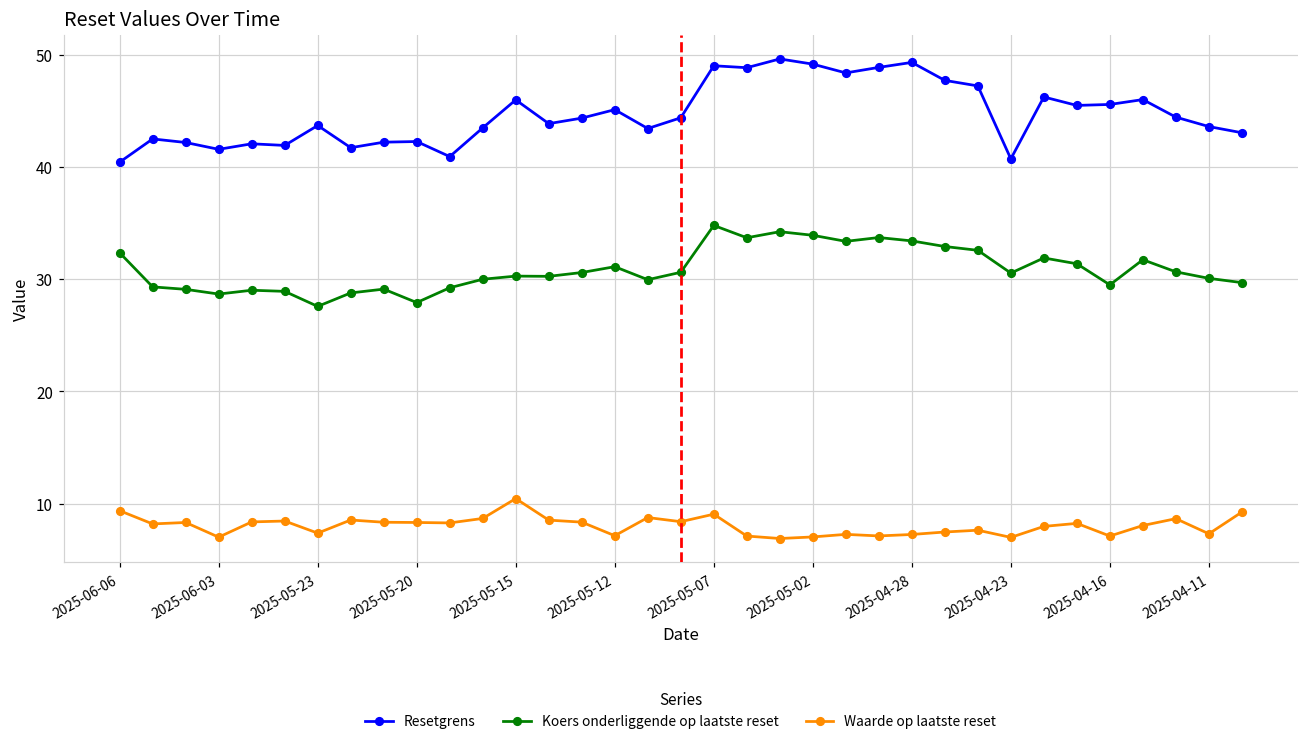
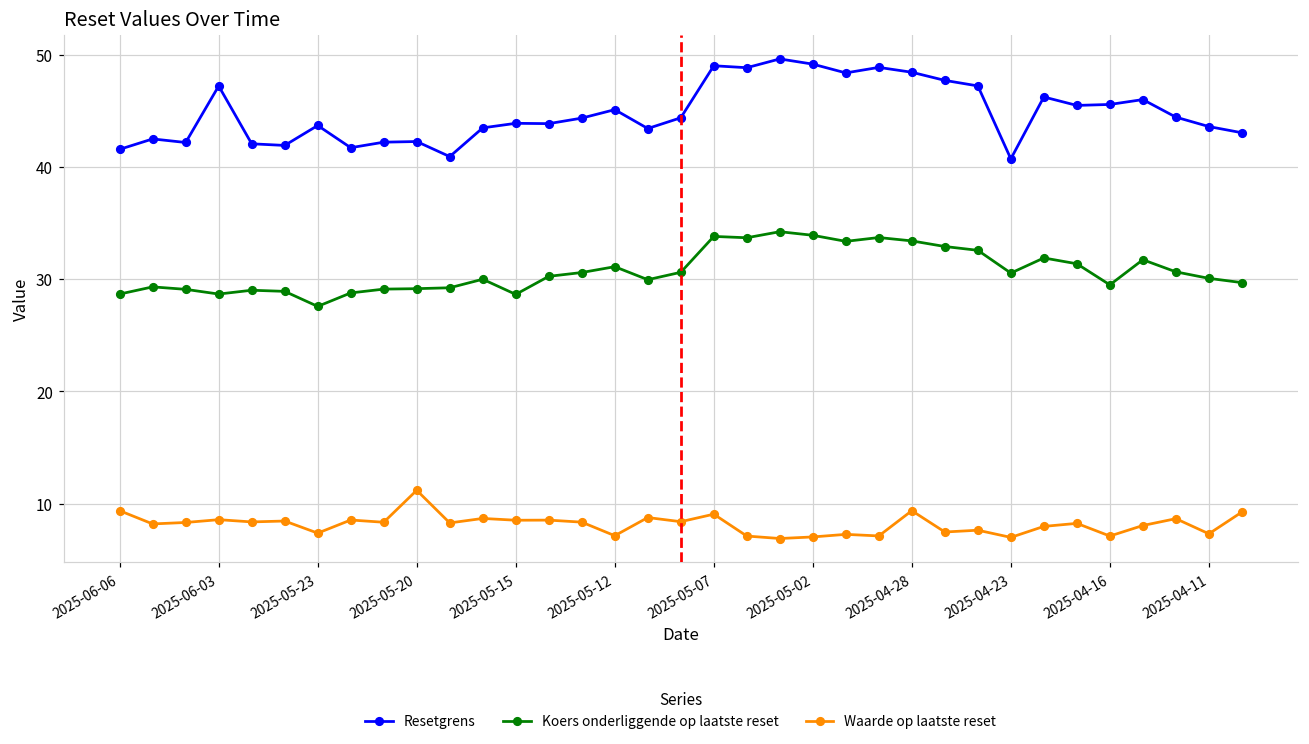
Resetgrens, 2025-06-06: 40.4 -> 41.6
Koers onderliggende op laatste reset, 2025-06-06: 32.4 -> 28.7
Resetgrens, 2025-06-03: 41.6 -> 47.2
Waarde op laatste reset, 2025-06-03: 7.0 -> 8.6
Koers onderliggende op laatste reset, 2025-05-20: 27.9 -> 29.2
Waarde op laatste reset, 2025-05-20: 8.3 -> 11.2
Resetgrens, 2025-05-15: 46.0 -> 43.9
Koers onderliggende op laatste reset, 2025-05-15: 30.3 -> 28.7
Waarde op laatste reset, 2025-05-15: 10.4 -> 8.5
Koers onderliggende op laatste reset, 2025-05-07: 34.8 -> 33.8
Resetgrens, 2025-04-28: 49.3 -> 48.5
Waarde op laatste reset, 2025-04-28: 7.2 -> 9.4
